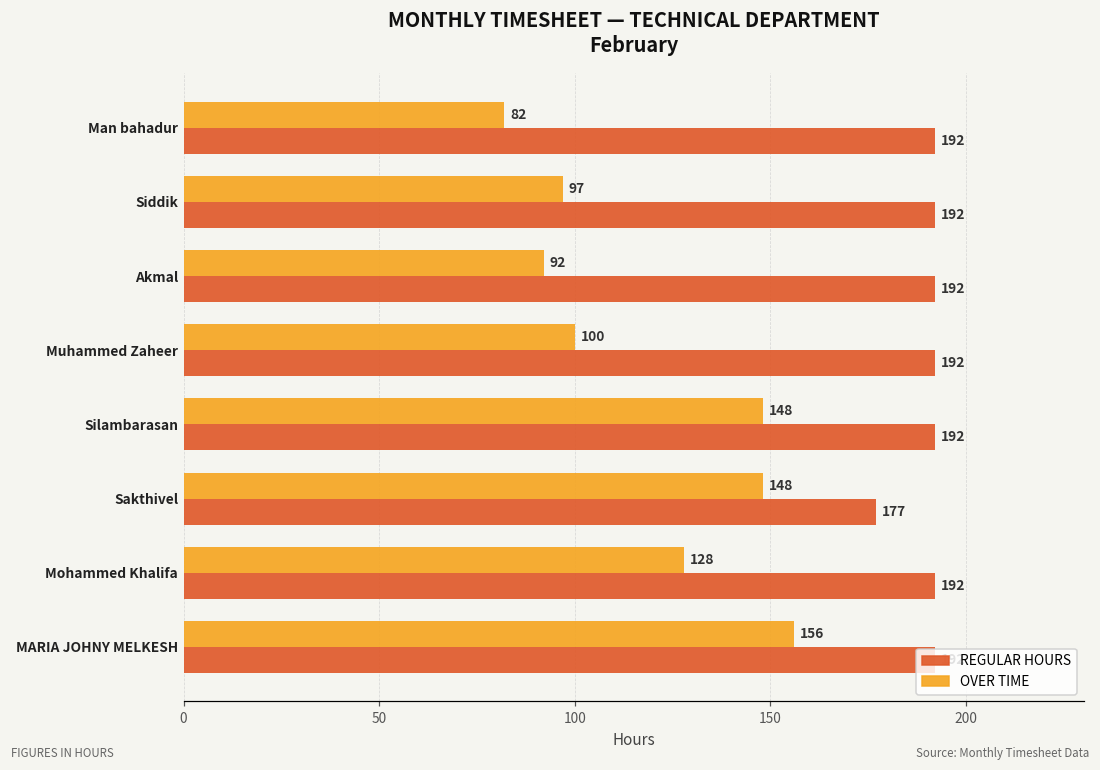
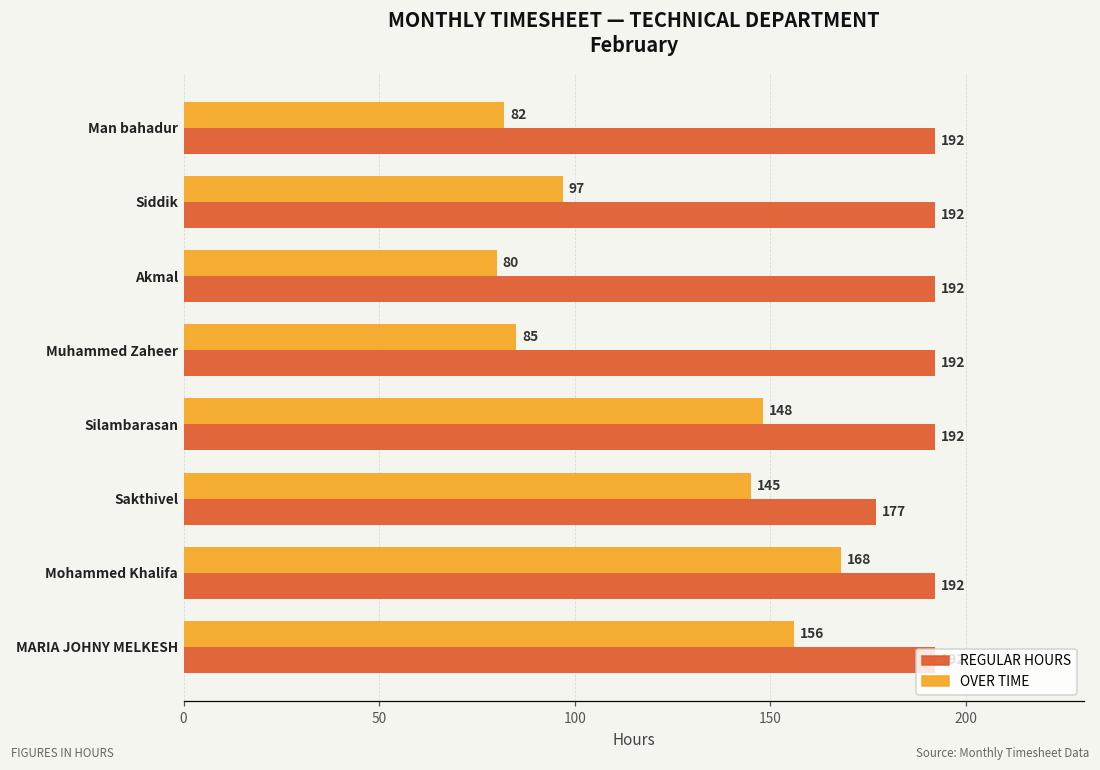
OVER TIME, Akmal: 92 -> 80
OVER TIME, Muhammed Zaheer: 100 -> 85
OVER TIME, Sakthivel: 148 -> 145
OVER TIME, Mohammed Khalifa: 128 -> 168
